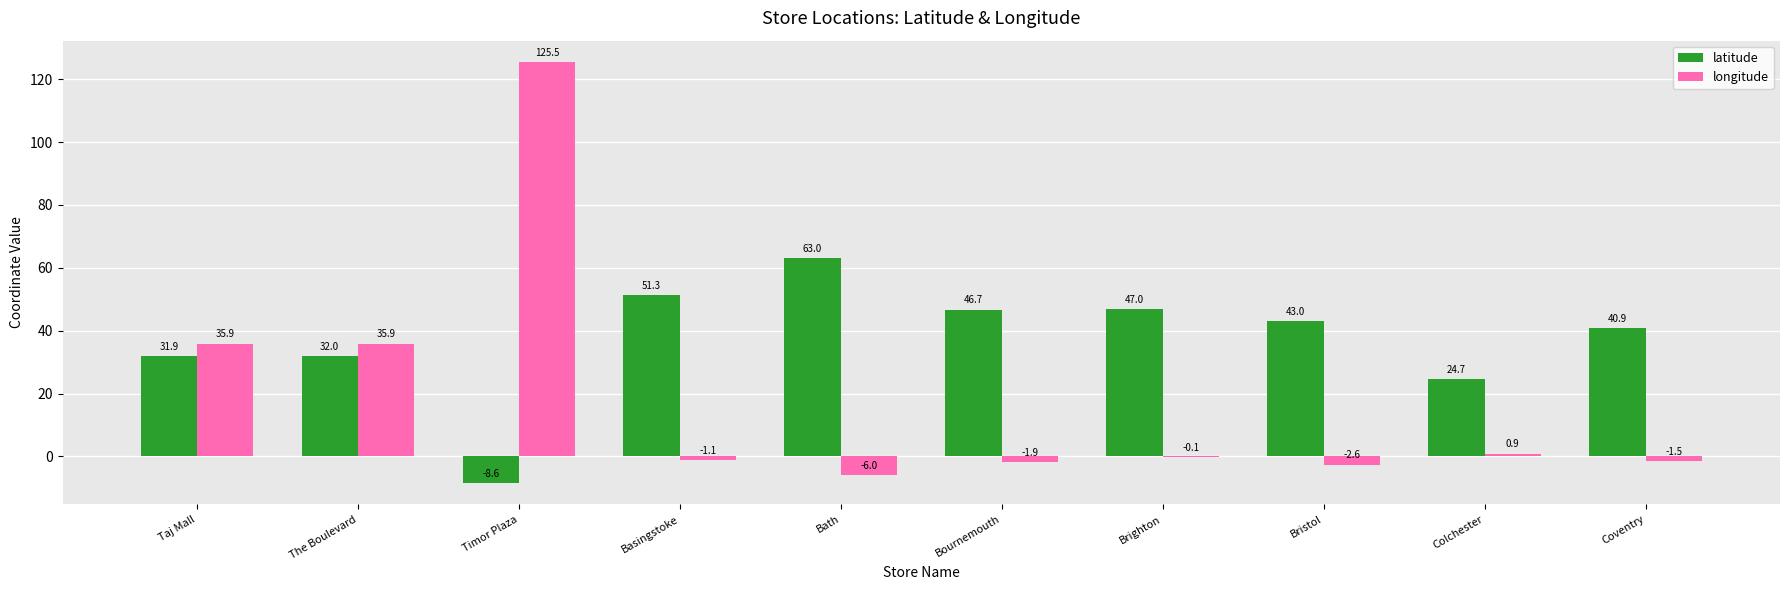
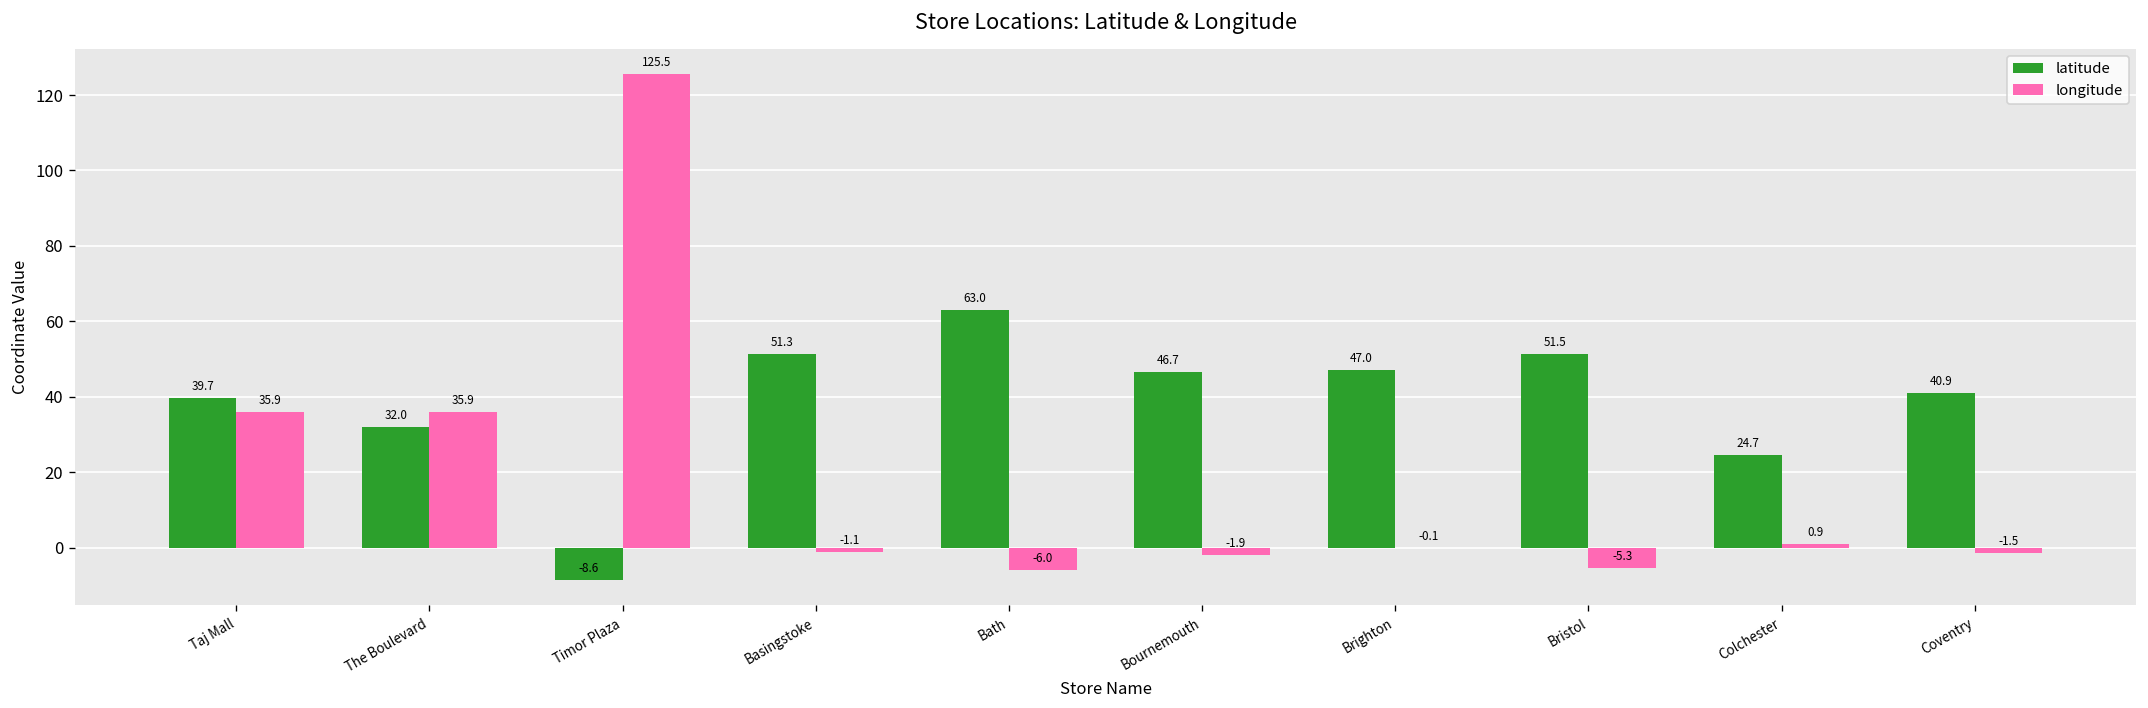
latitude, Taj Mall: 31.9 -> 39.7
latitude, Bristol: 43.0 -> 51.5
longitude, Bristol: -2.6 -> -5.3
